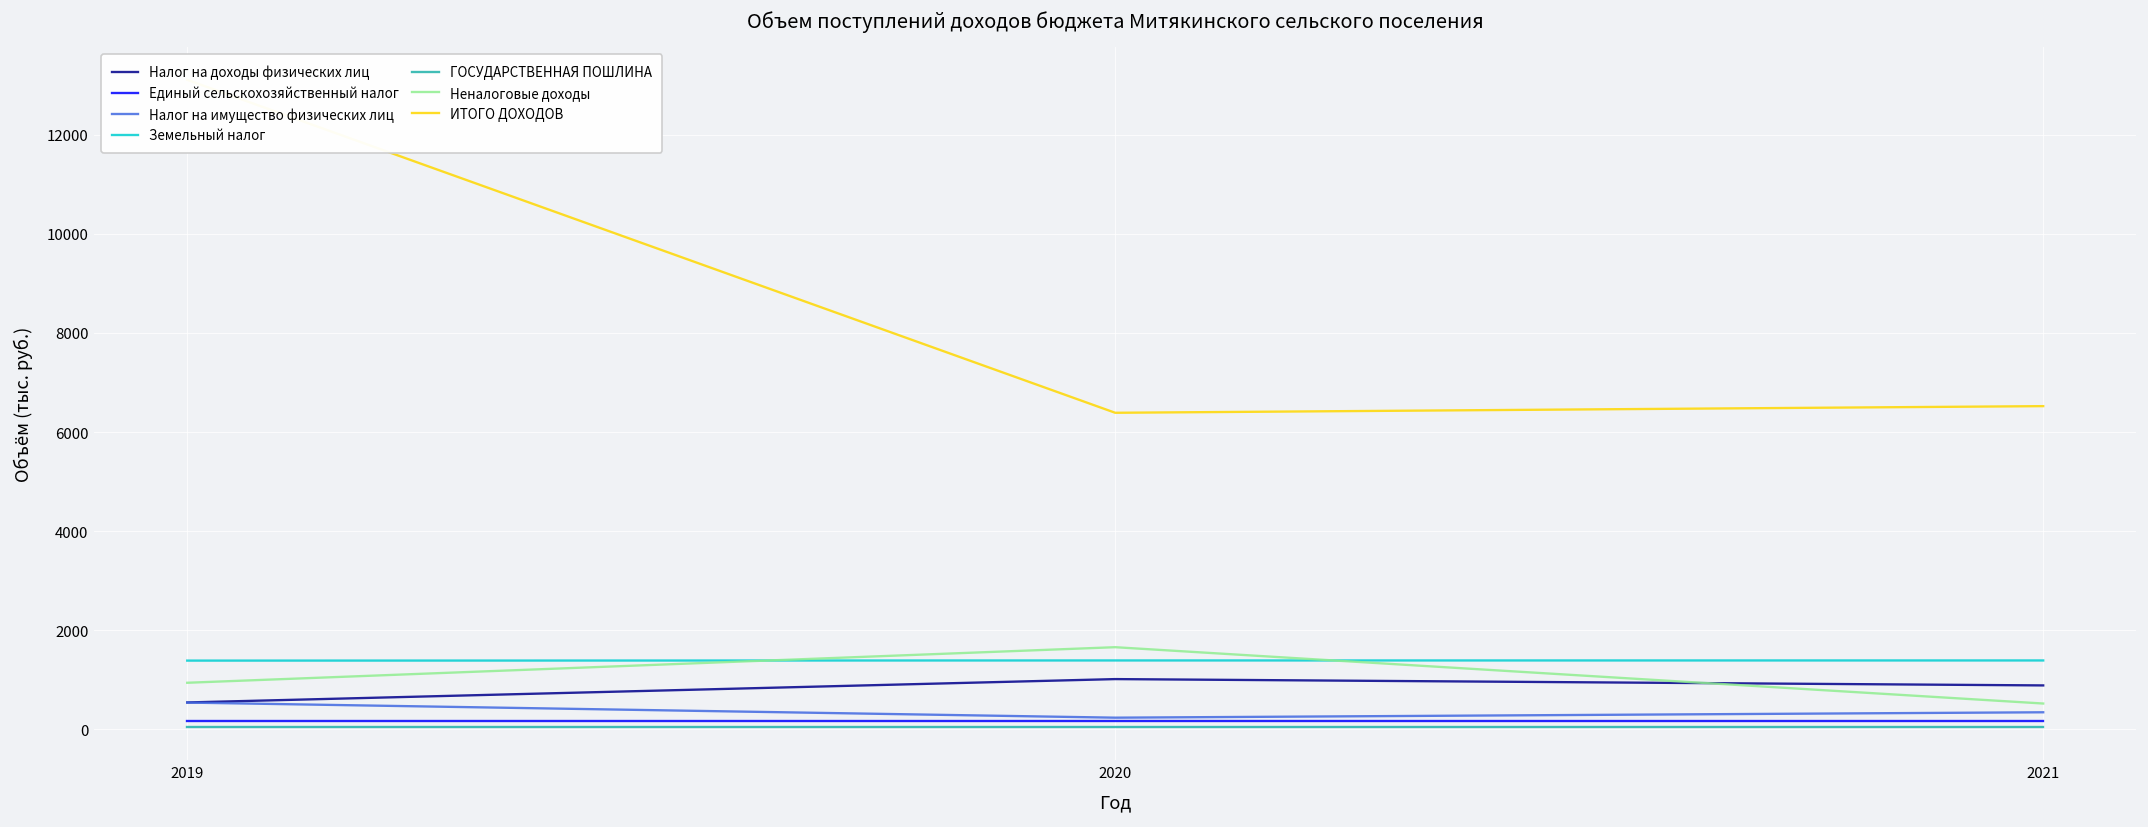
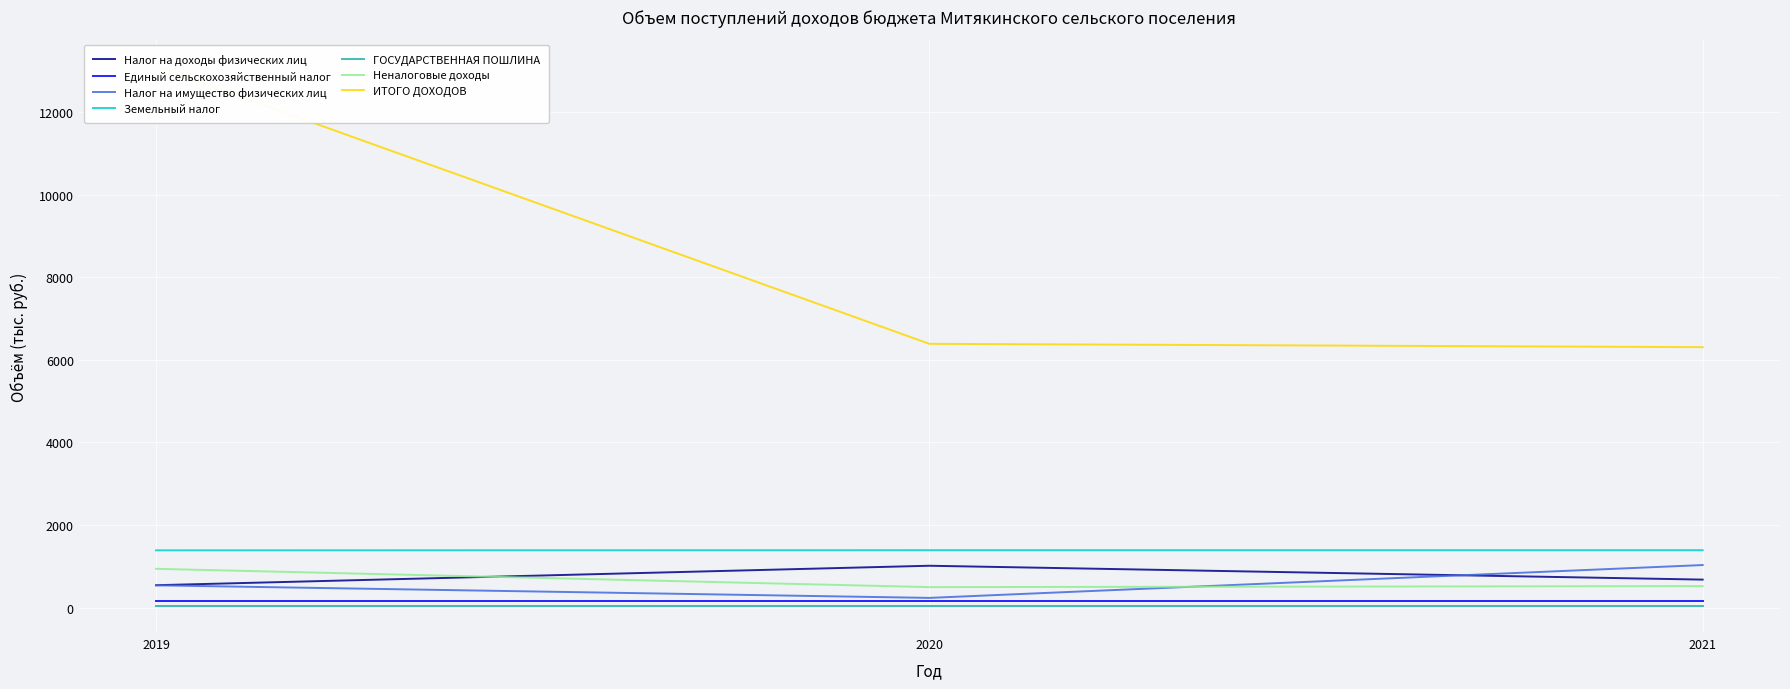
Неналоговые доходы, 2020: 1700 -> 500
Налог на доходы физических лиц, 2021: 900 -> 700
Налог на имущество физических лиц, 2021: 300 -> 1000
ИТОГО ДОХОДОВ, 2021: 6500 -> 6300
